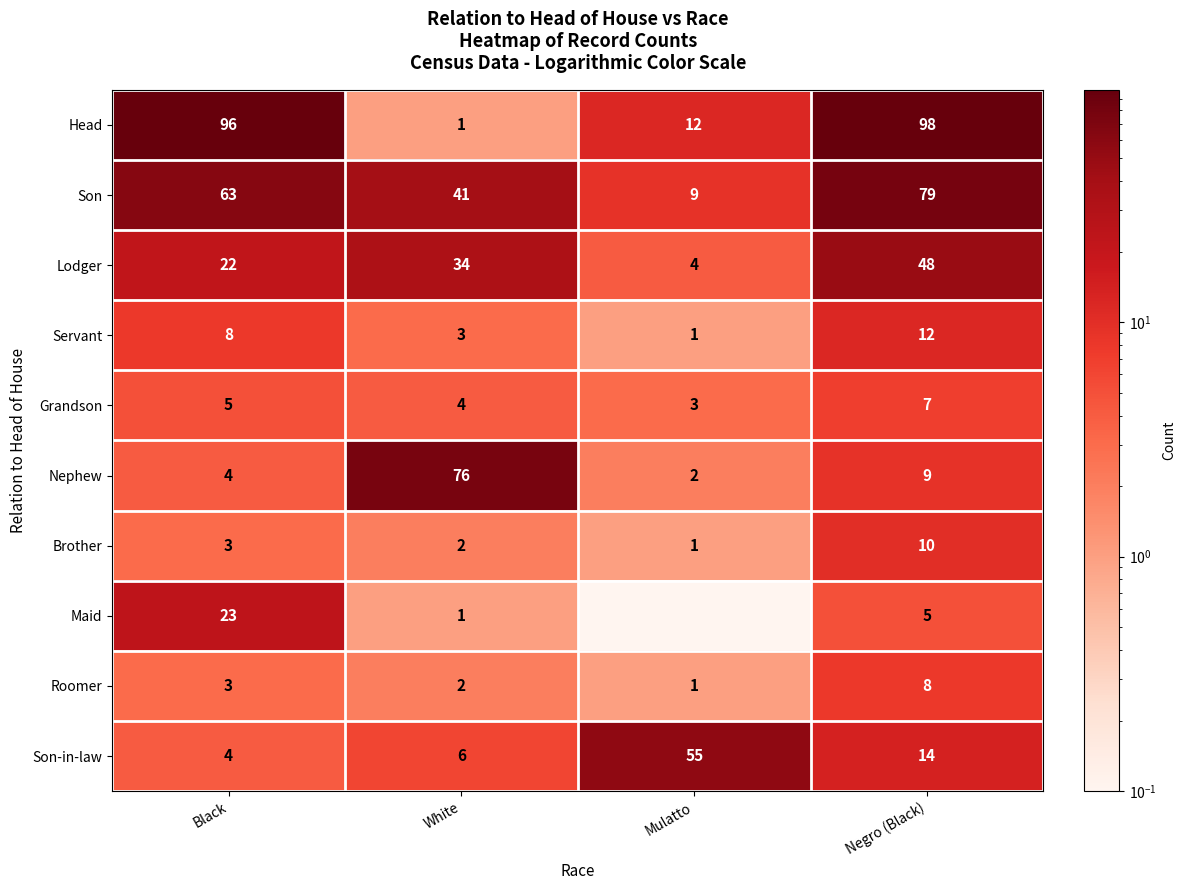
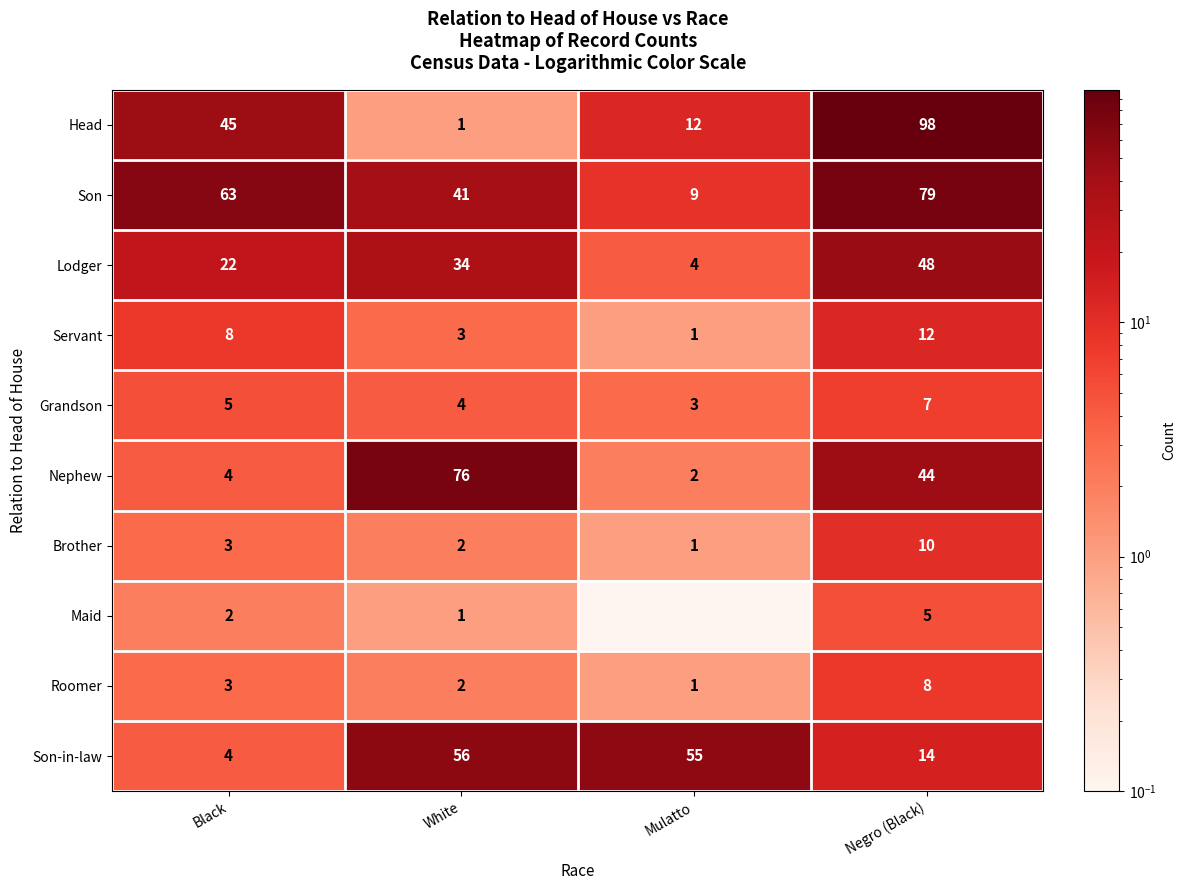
Head, Black: 96 -> 45
Nephew, Negro (Black): 9 -> 44
Maid, Black: 23 -> 2
Son-in-law, White: 6 -> 56
